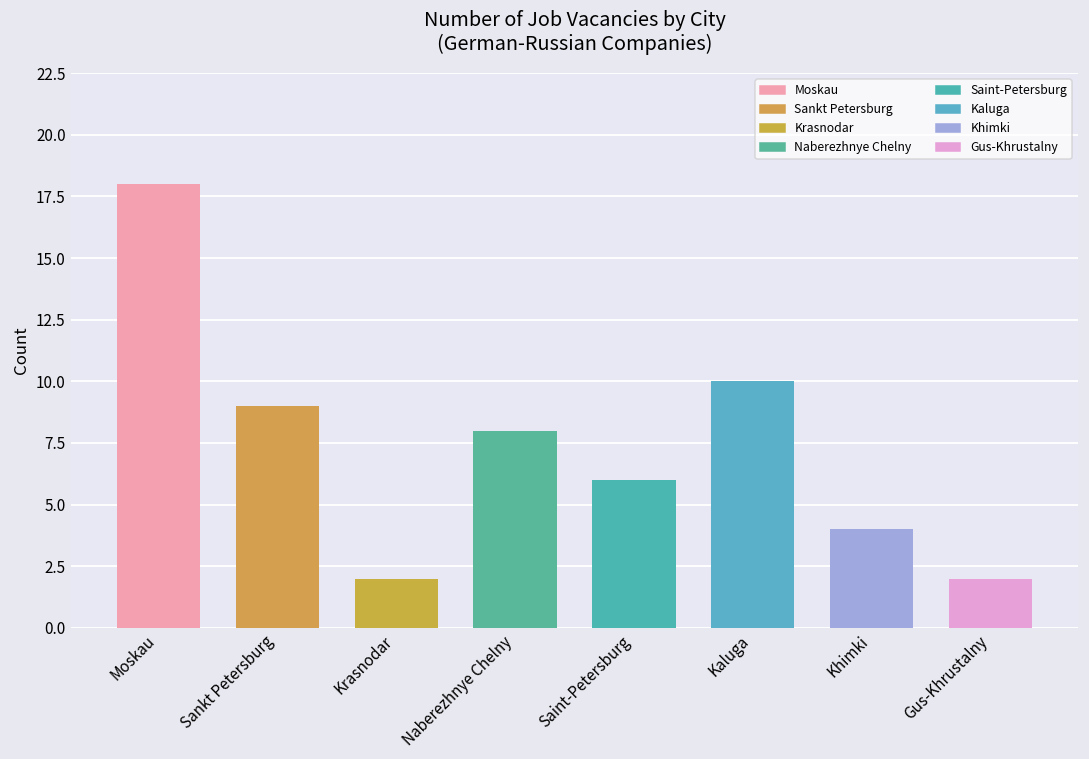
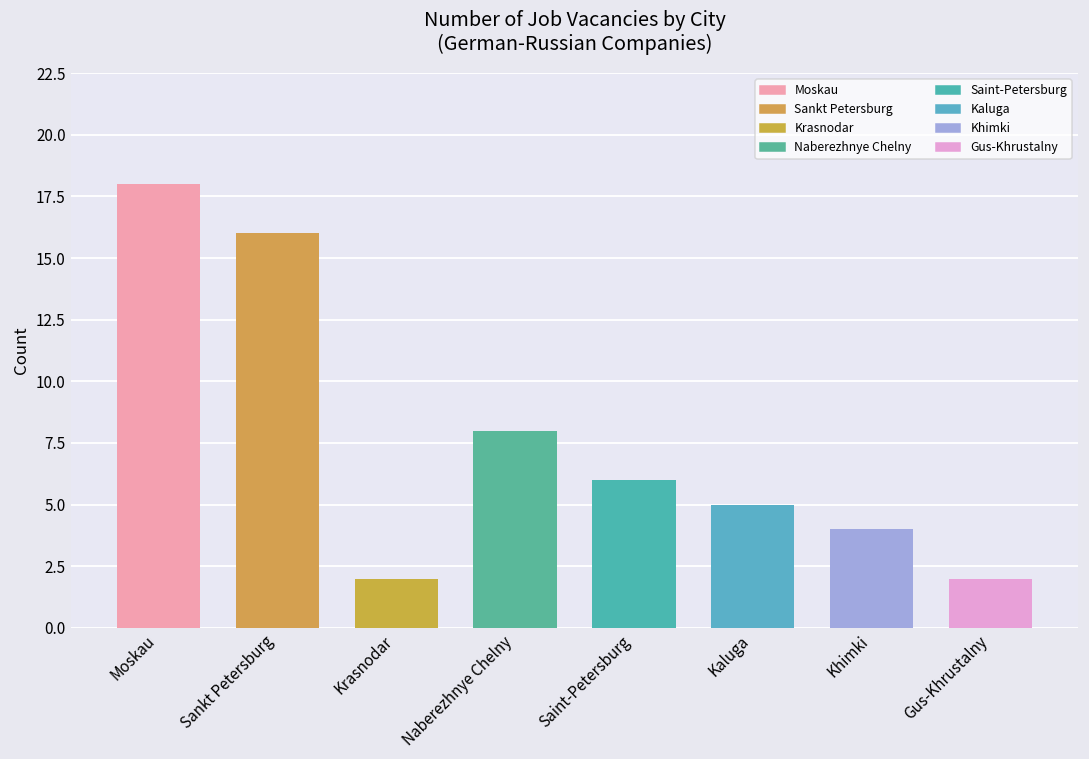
Sankt Petersburg: 9 -> 16
Kaluga: 10 -> 5
